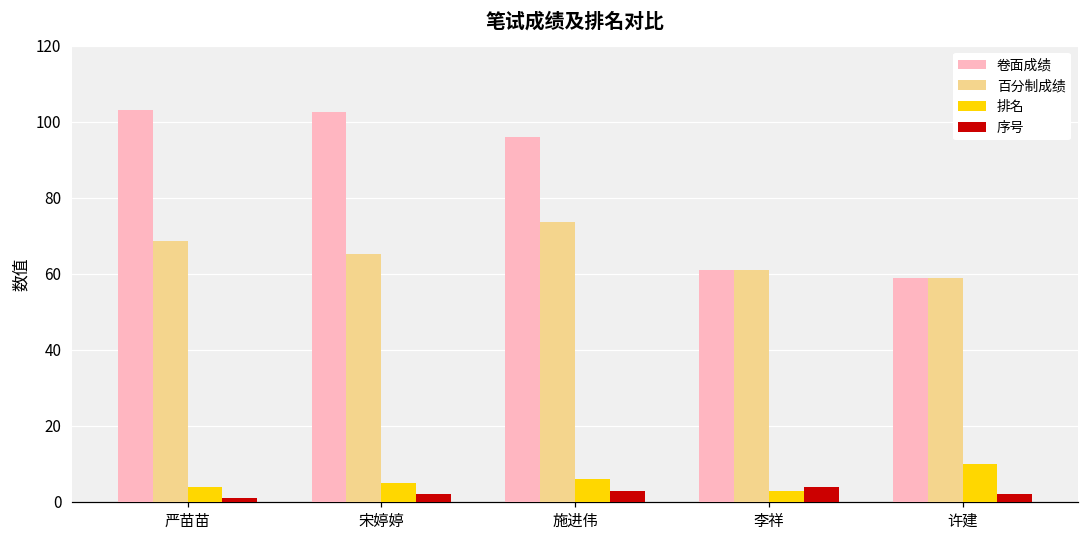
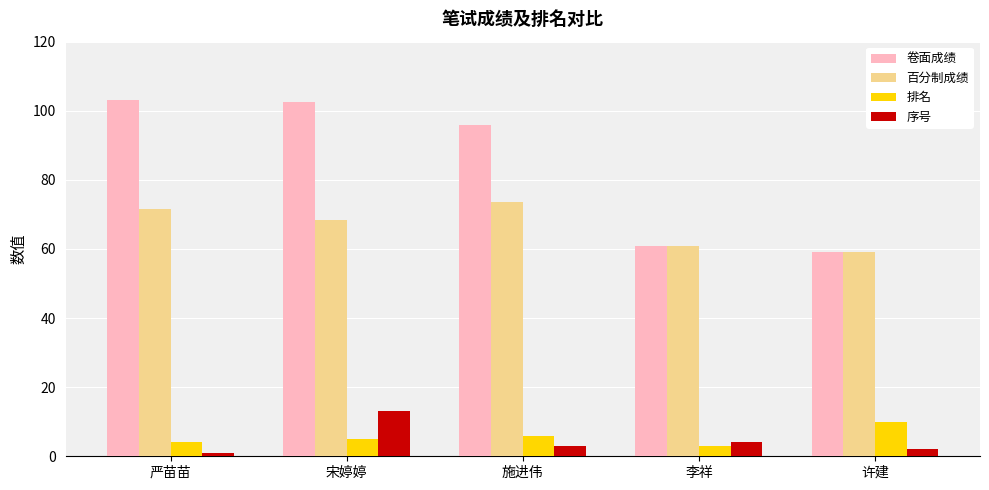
百分制成绩, 严苗苗: 69 -> 71
百分制成绩, 宋婷婷: 65 -> 68
序号, 宋婷婷: 2 -> 13
